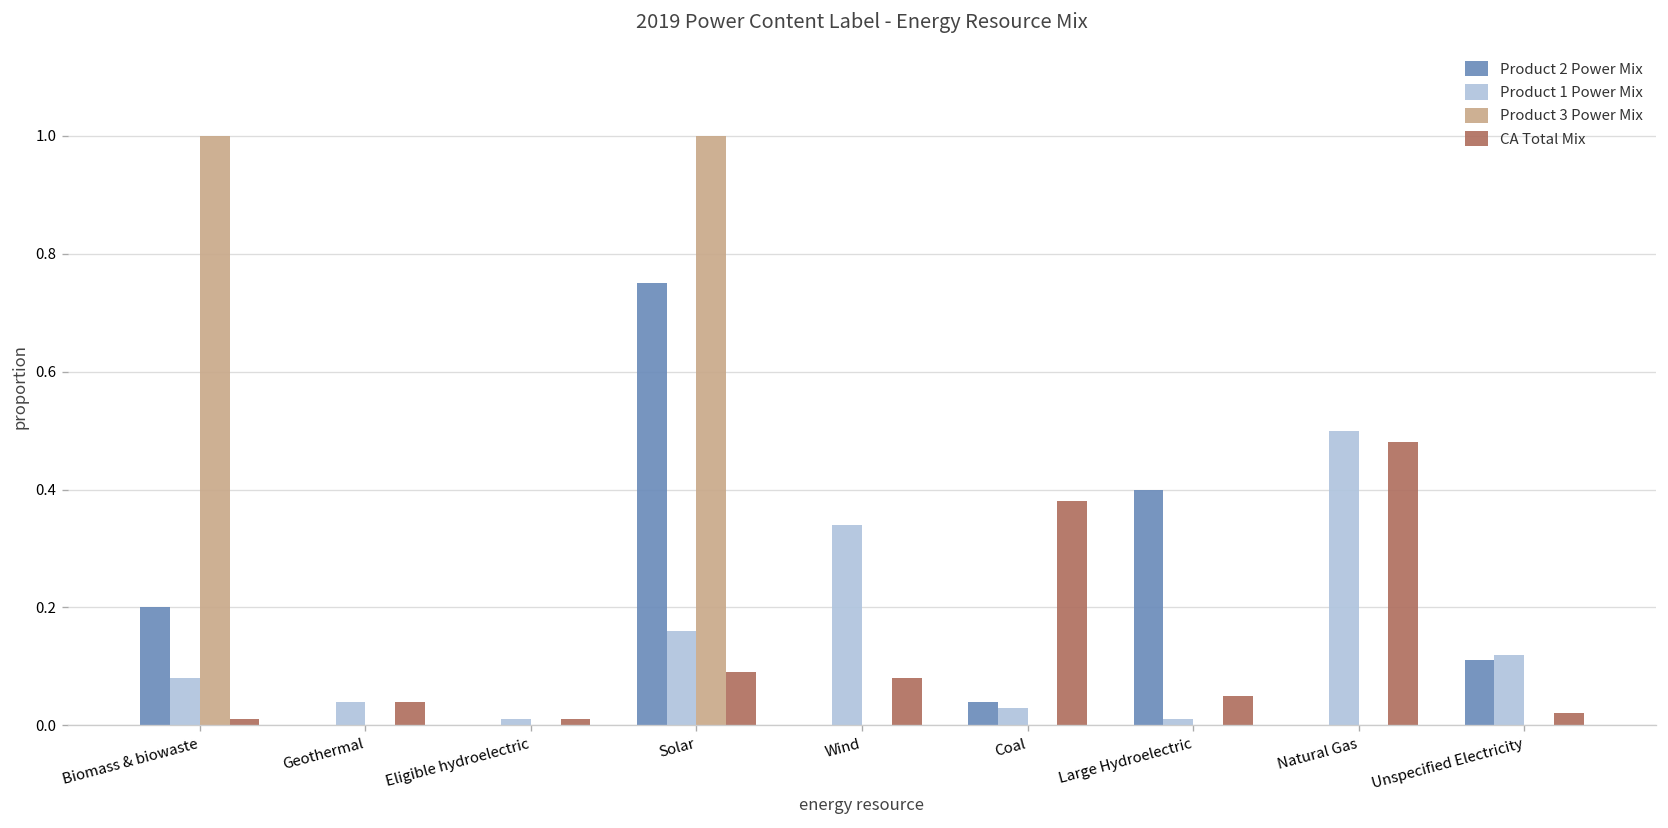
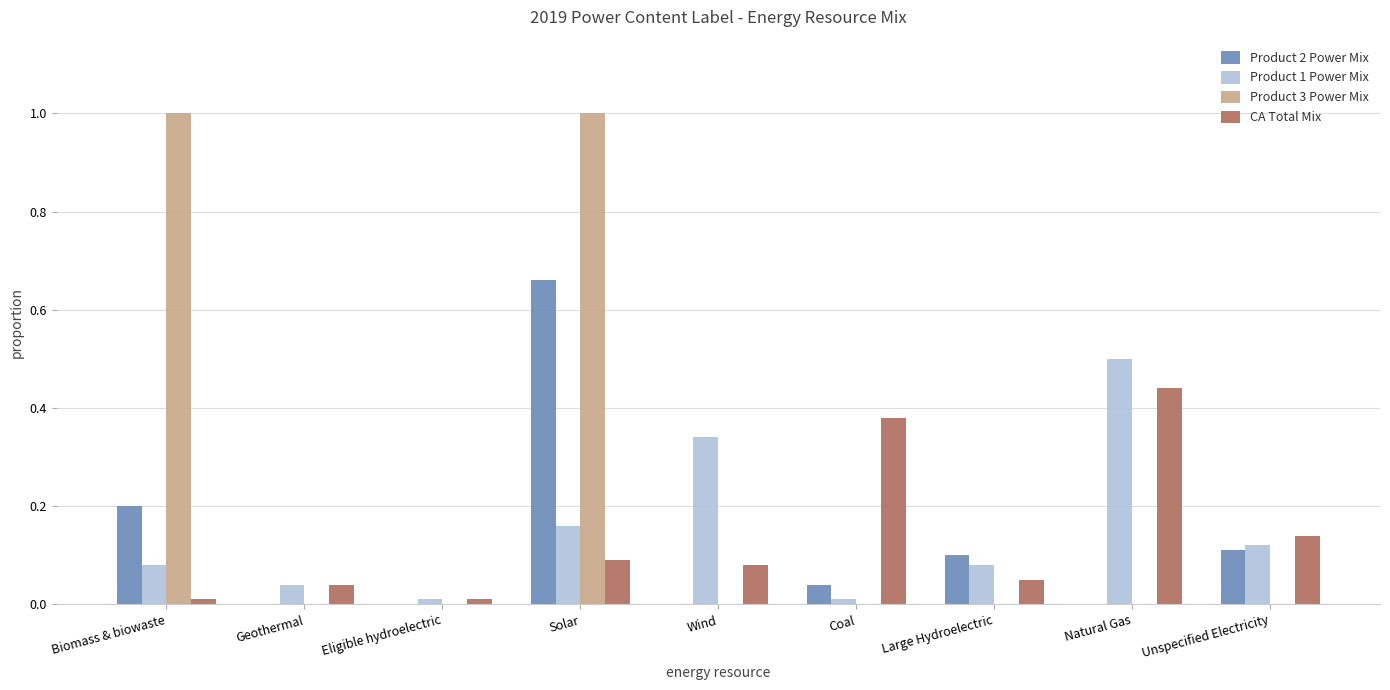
Product 2 Power Mix, Solar: 0.75 -> 0.66
Product 1 Power Mix, Coal: 0.03 -> 0.01
Product 2 Power Mix, Large Hydroelectric: 0.4 -> 0.1
Product 1 Power Mix, Large Hydroelectric: 0.01 -> 0.08
CA Total Mix, Natural Gas: 0.48 -> 0.44
CA Total Mix, Unspecified Electricity: 0.02 -> 0.14
